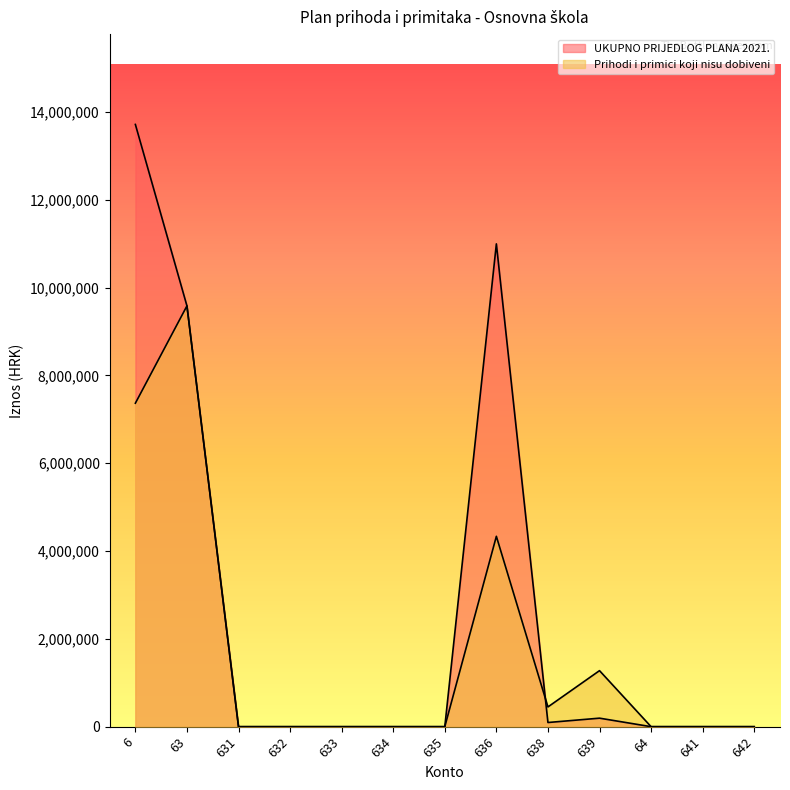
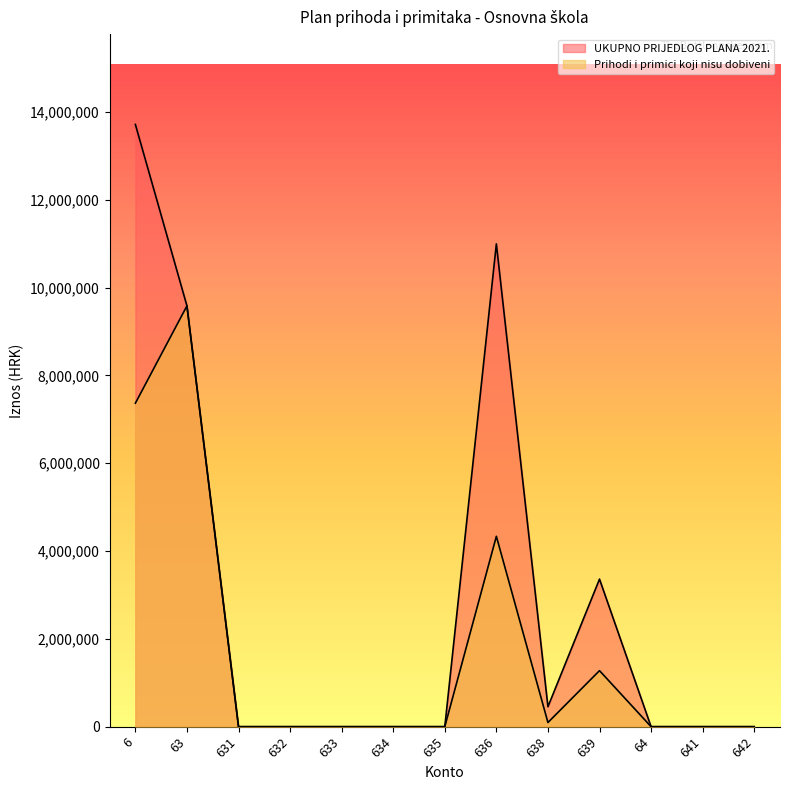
UKUPNO PRIJEDLOG PLANA 2021., 638: 100,000 -> 500,000
Prihodi i primici koji nisu dobiveni, 638: 400,000 -> 100,000
UKUPNO PRIJEDLOG PLANA 2021., 639: 200,000 -> 3,400,000
